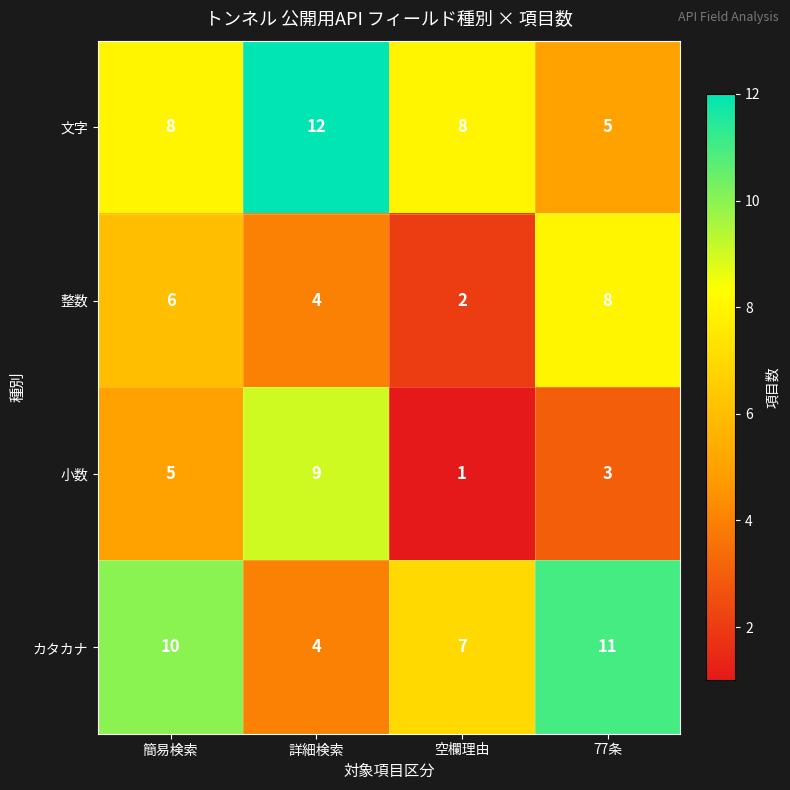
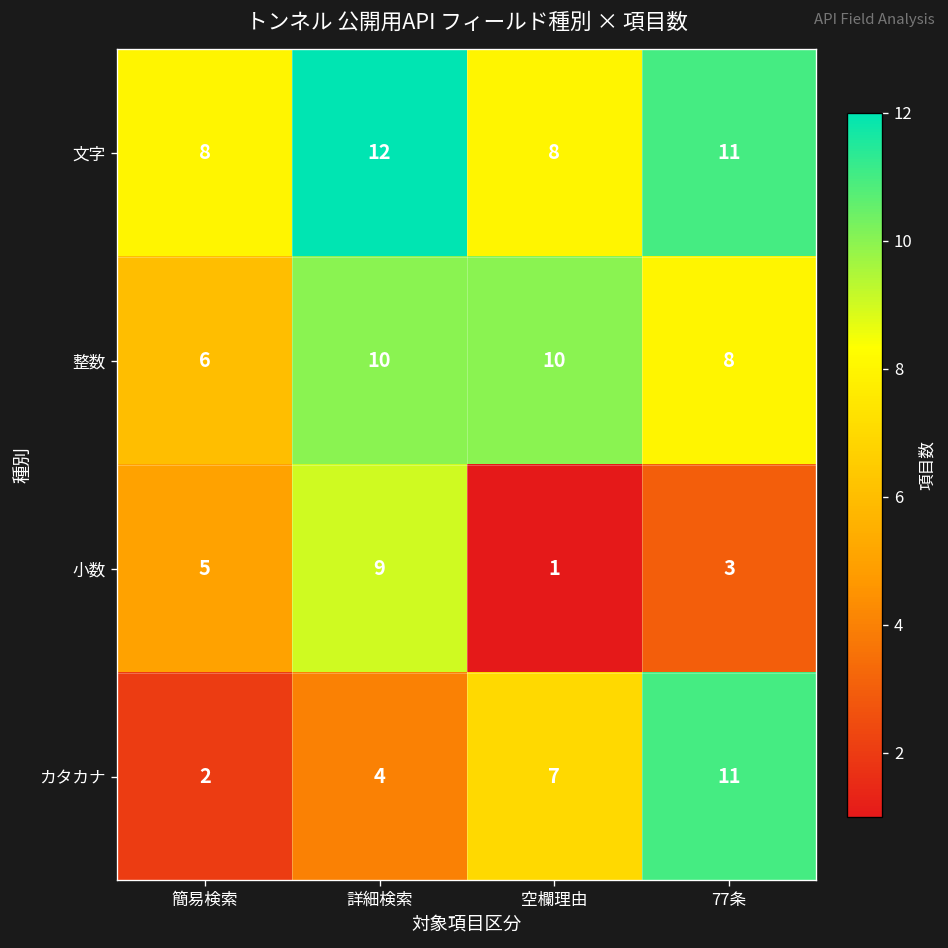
文字, 77条: 5 -> 11
整数, 詳細検索: 4 -> 10
整数, 空欄理由: 2 -> 10
カタカナ, 簡易検索: 10 -> 2
